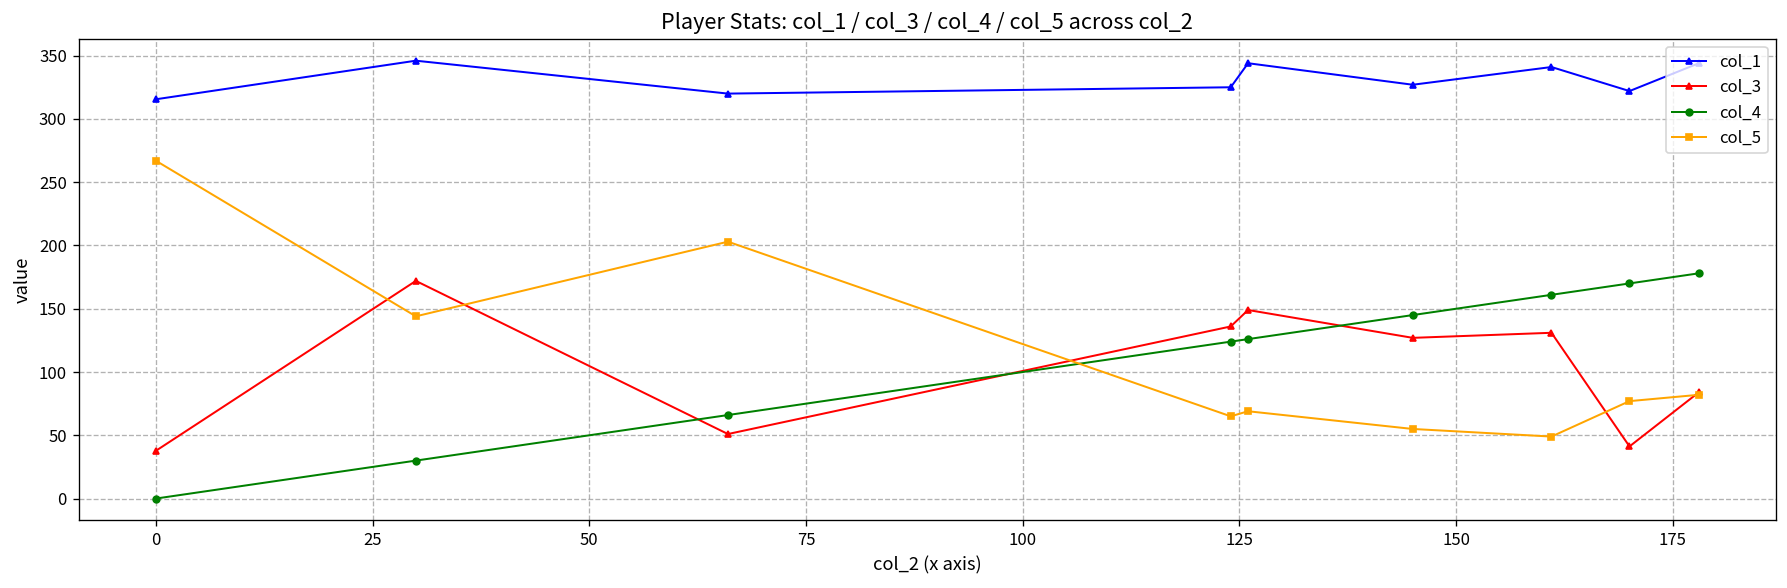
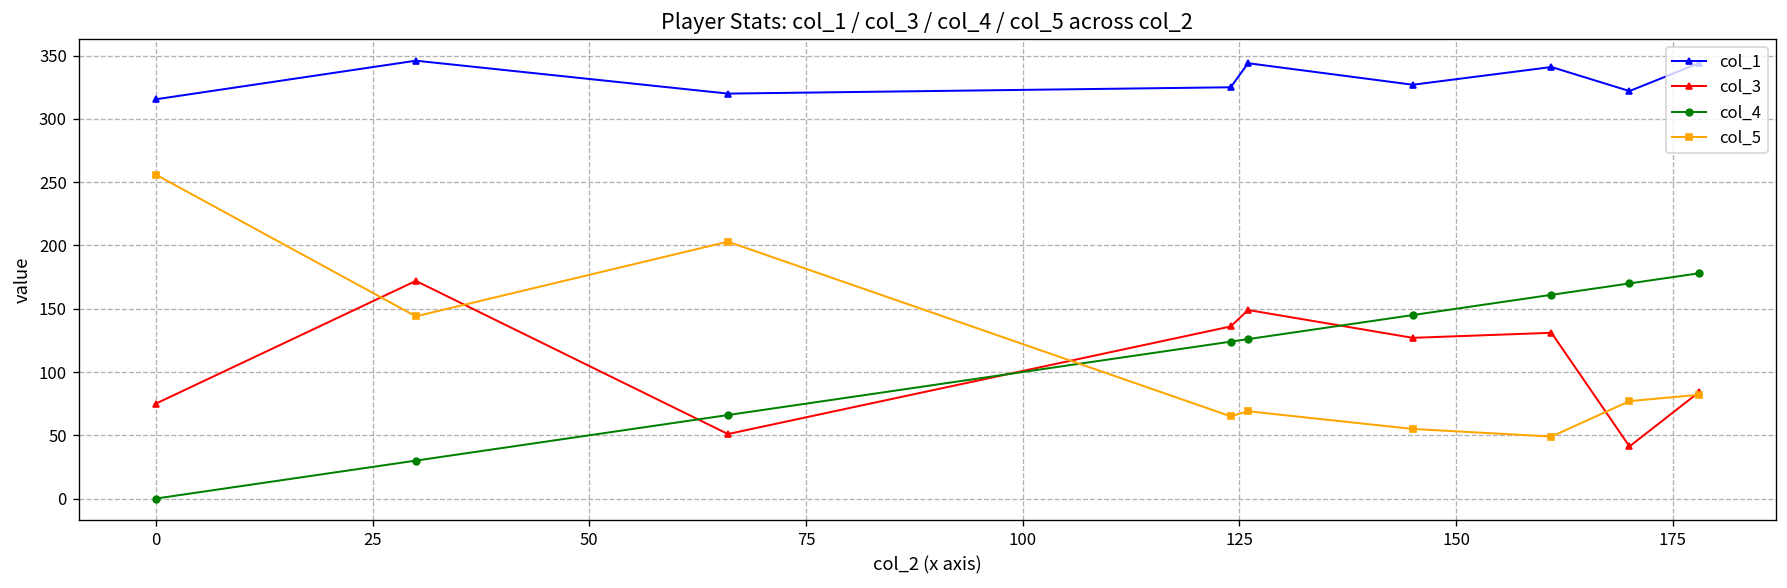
col_3, 0: 38 -> 75
col_5, 0: 267 -> 256
